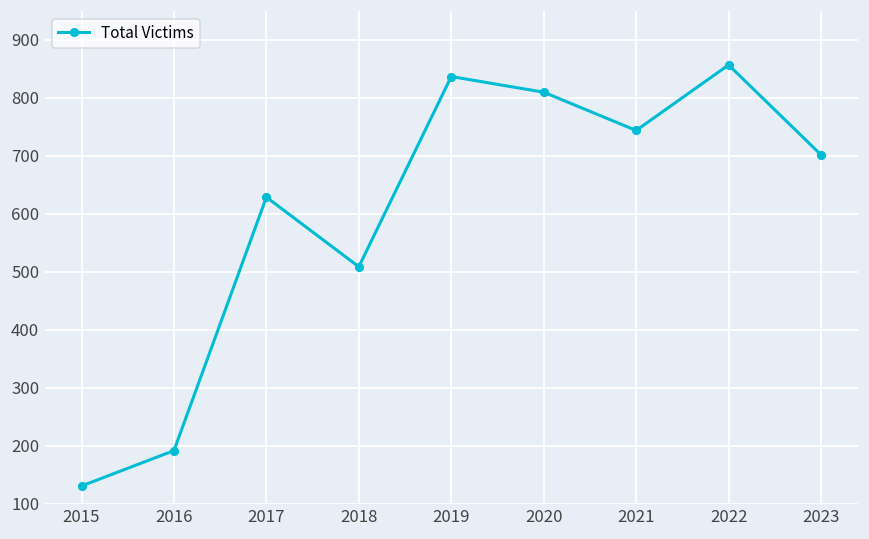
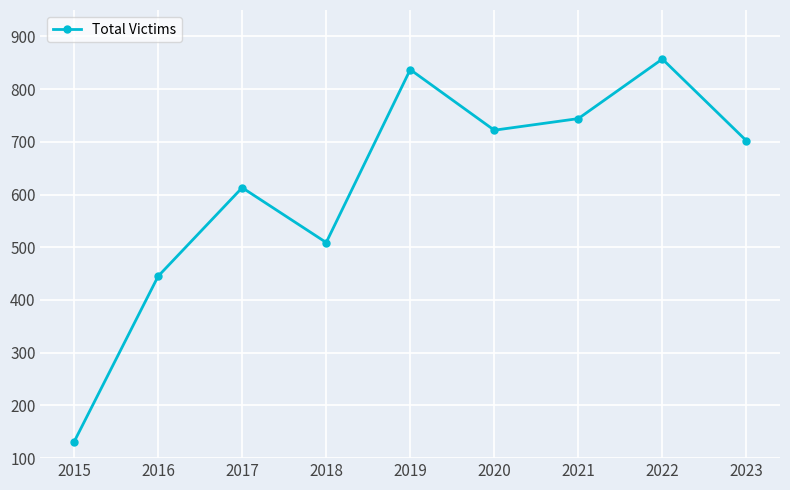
2016: 190 -> 450
2017: 630 -> 610
2020: 810 -> 720
